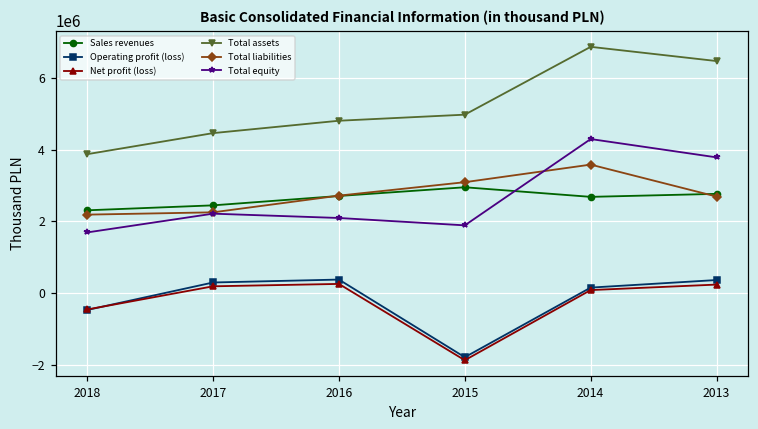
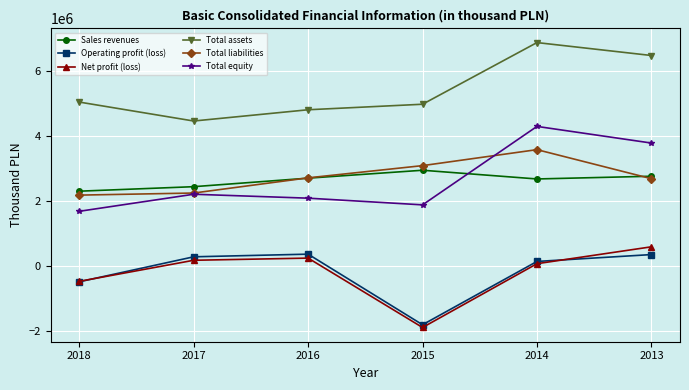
Total assets, 2018: 3900000 -> 5000000
Net profit (loss), 2013: 200000 -> 600000
